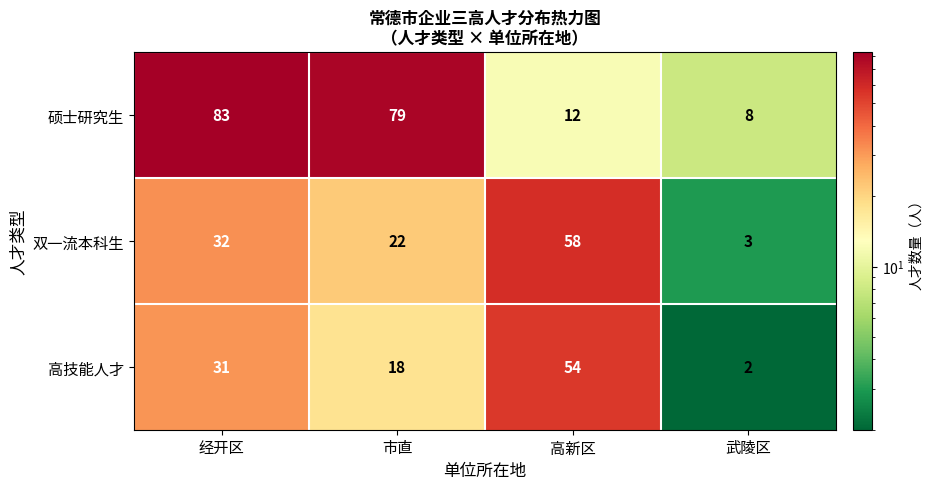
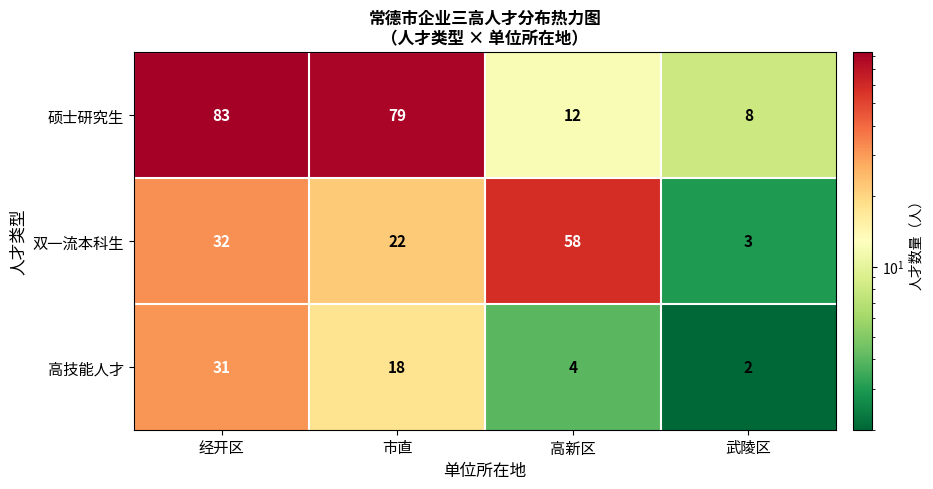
高技能人才, 高新区: 54 -> 4
